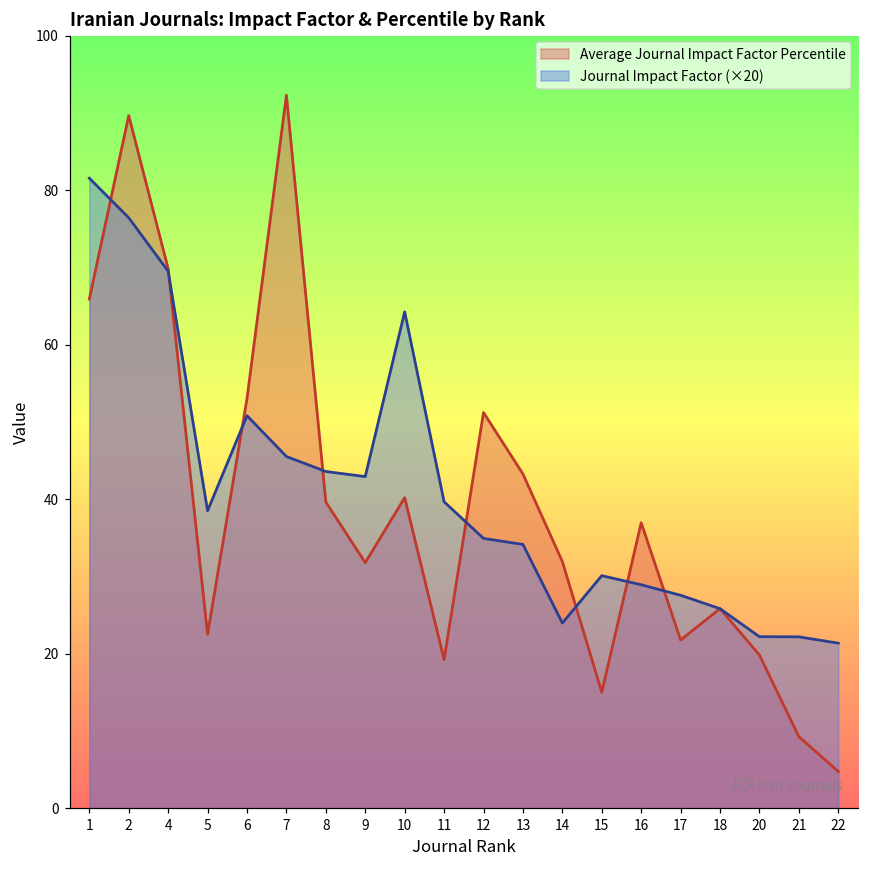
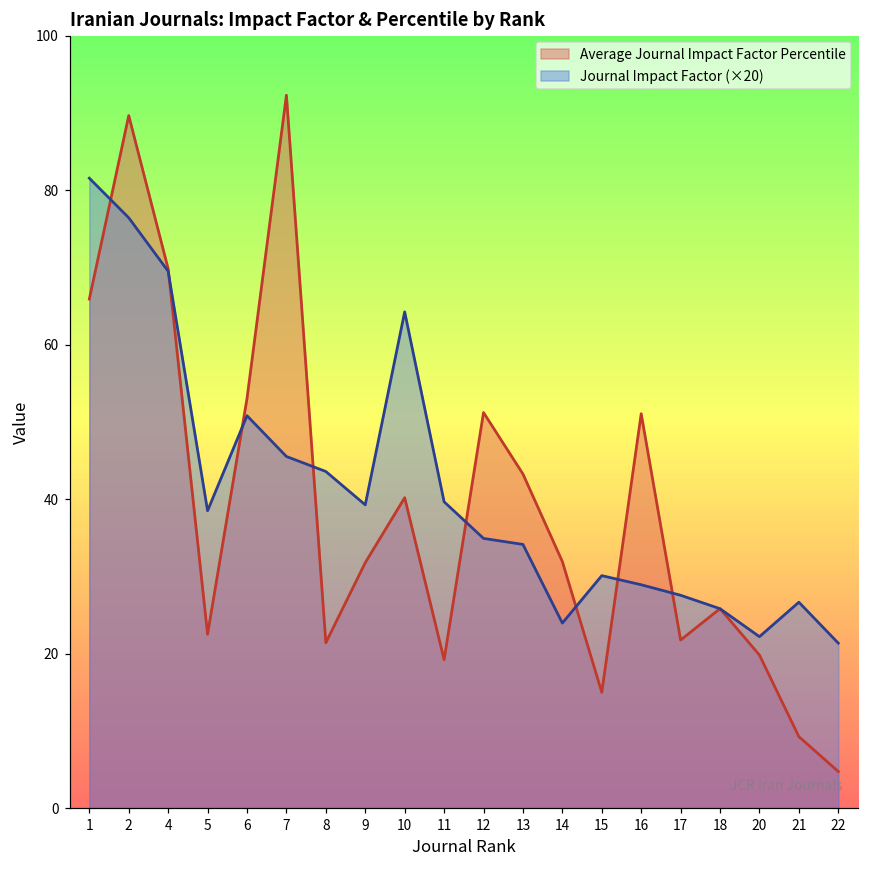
Average Journal Impact Factor Percentile, 8: 40 -> 21
Journal Impact Factor (×20), 9: 43 -> 39
Average Journal Impact Factor Percentile, 16: 37 -> 51
Journal Impact Factor (×20), 21: 22 -> 27
